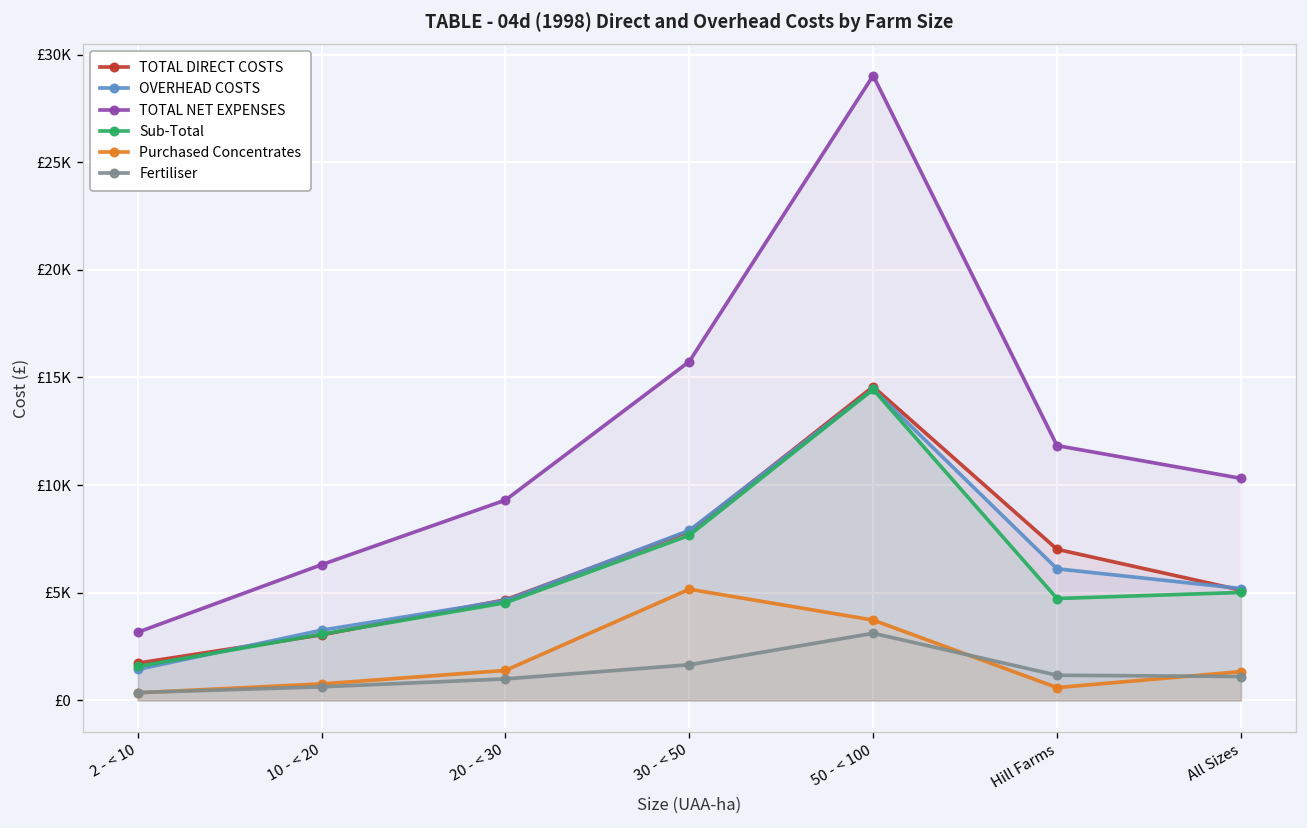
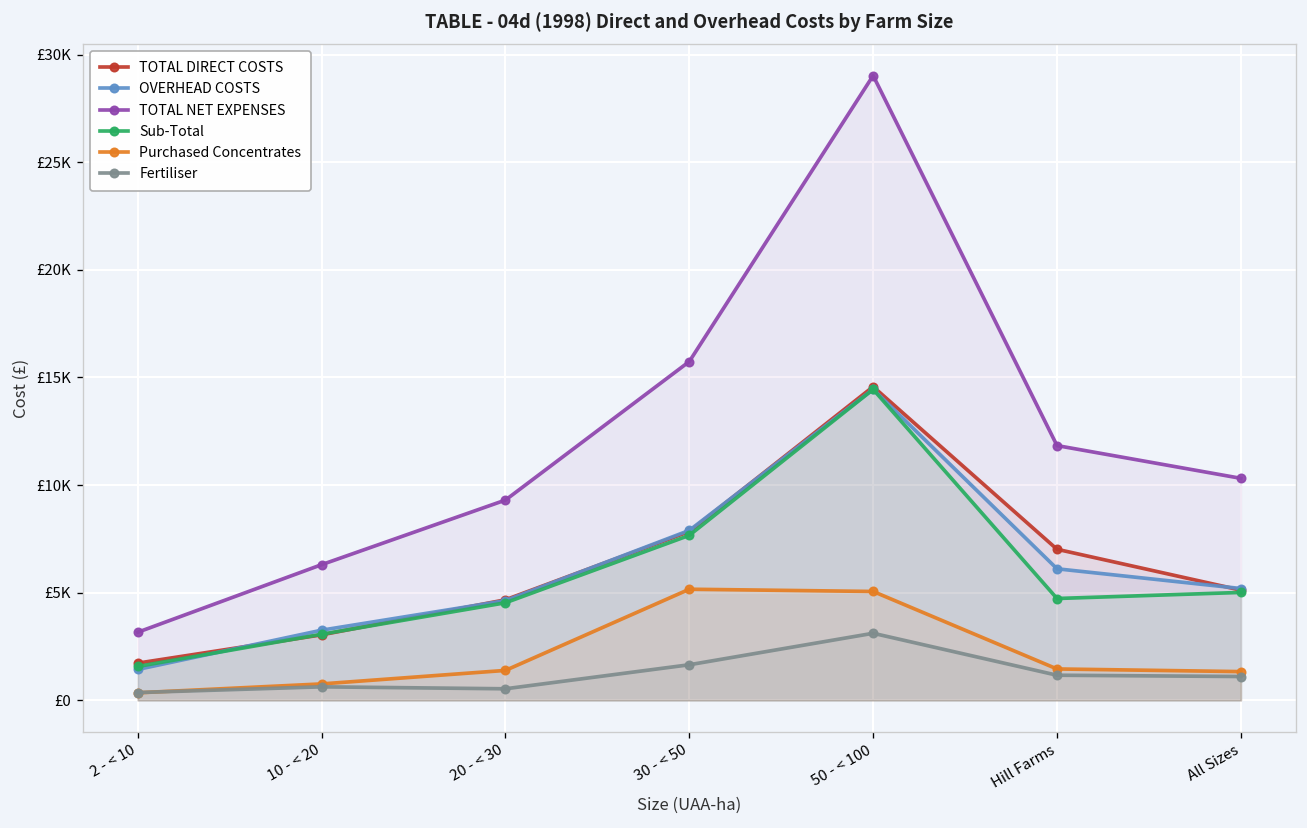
Fertiliser, 20 - < 30: £1000 -> £500
Purchased Concentrates, 50 - < 100: £3700 -> £5100
Purchased Concentrates, Hill Farms: £600 -> £1500
